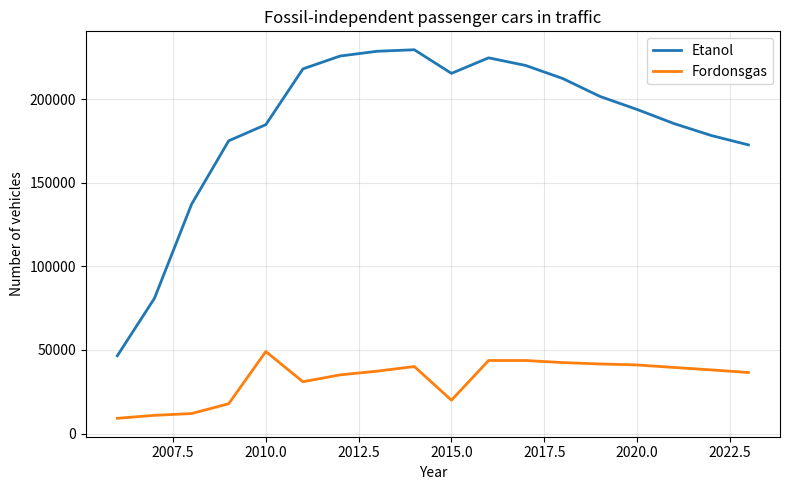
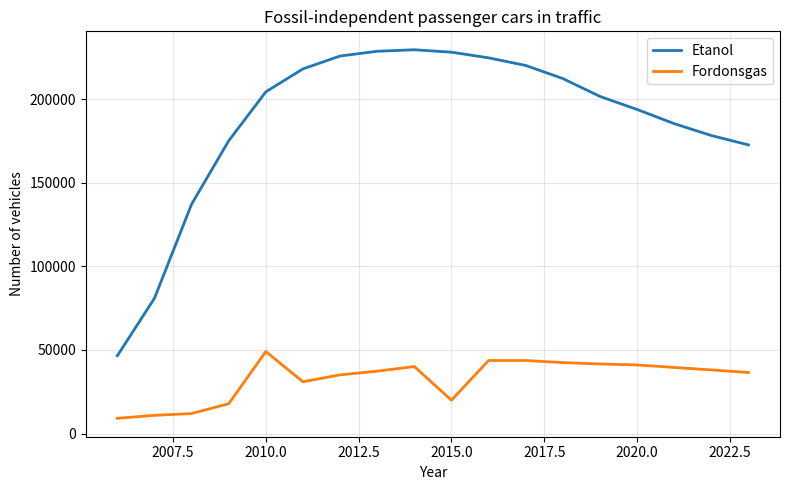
Etanol, 2010.0: 185000 -> 204000
Etanol, 2015.0: 216000 -> 228000
